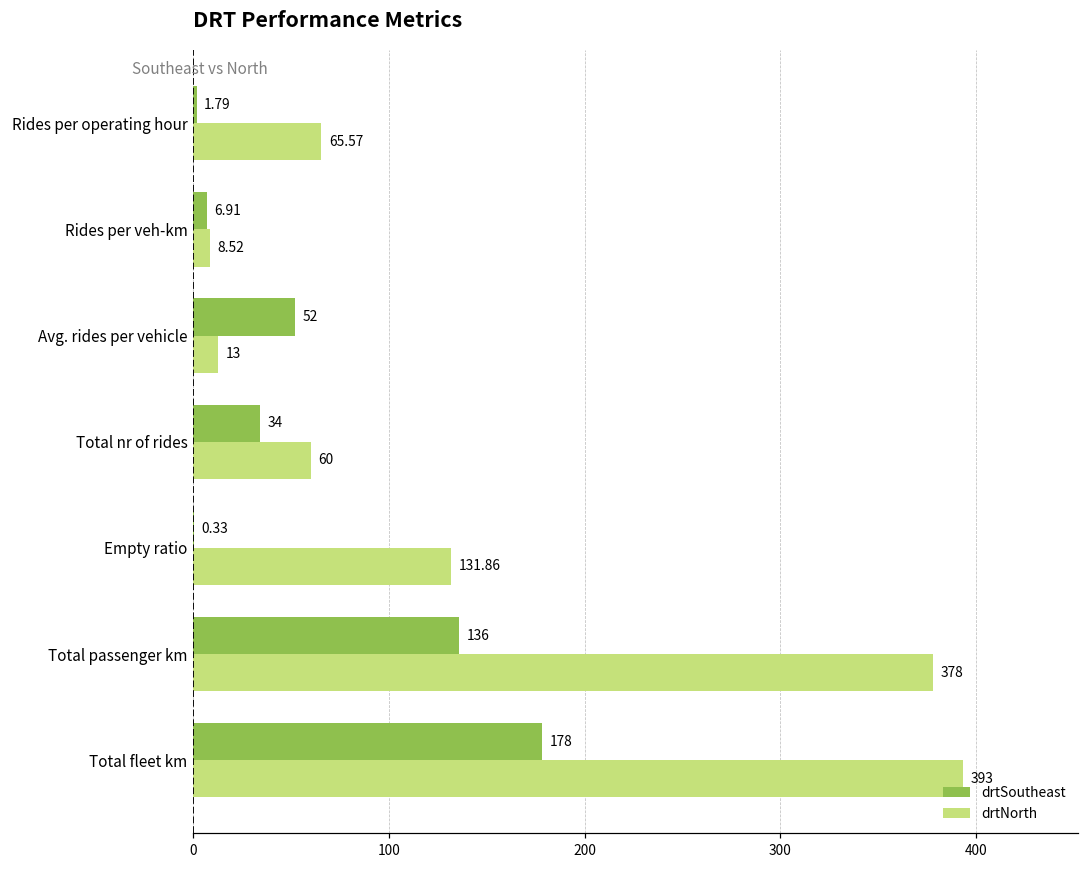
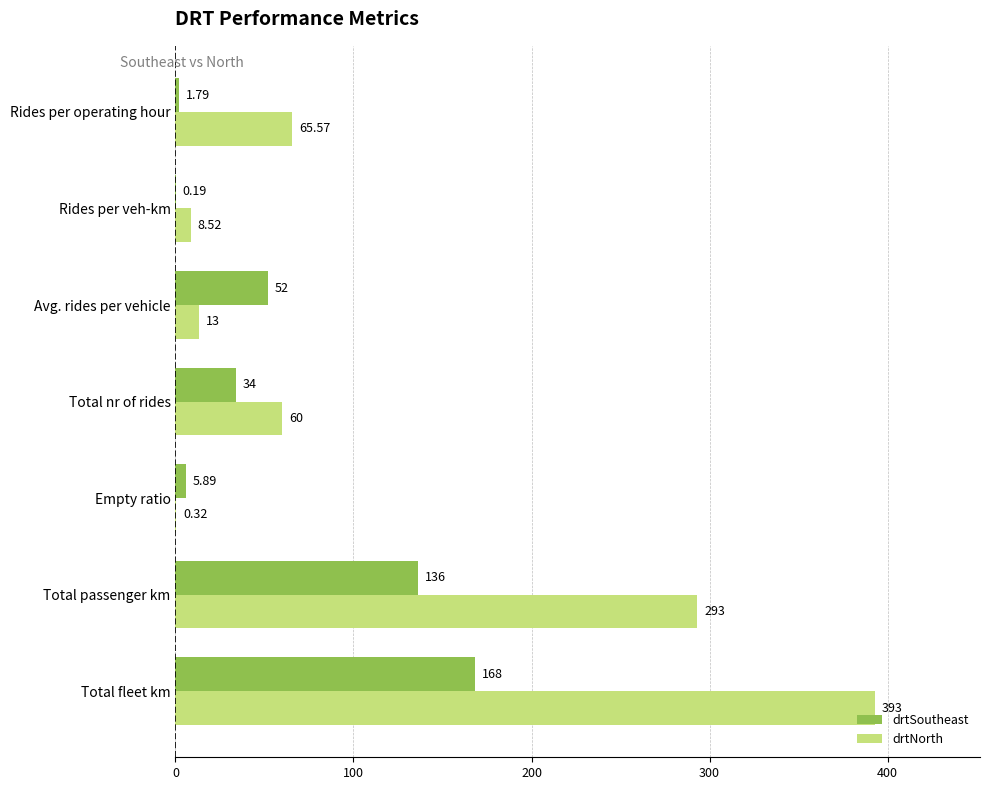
drtSoutheast, Rides per veh-km: 6.91 -> 0.19
drtSoutheast, Empty ratio: 0.33 -> 5.89
drtNorth, Empty ratio: 131.86 -> 0.32
drtNorth, Total passenger km: 378 -> 293
drtSoutheast, Total fleet km: 178 -> 168
